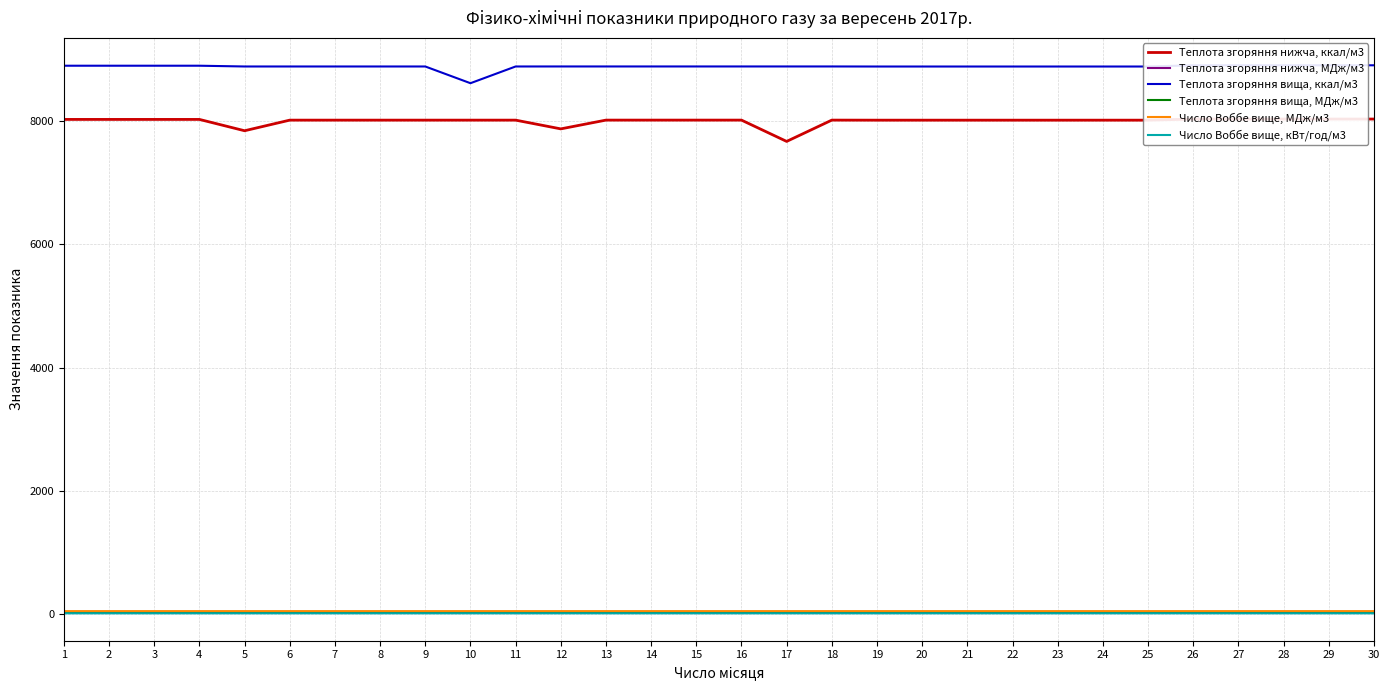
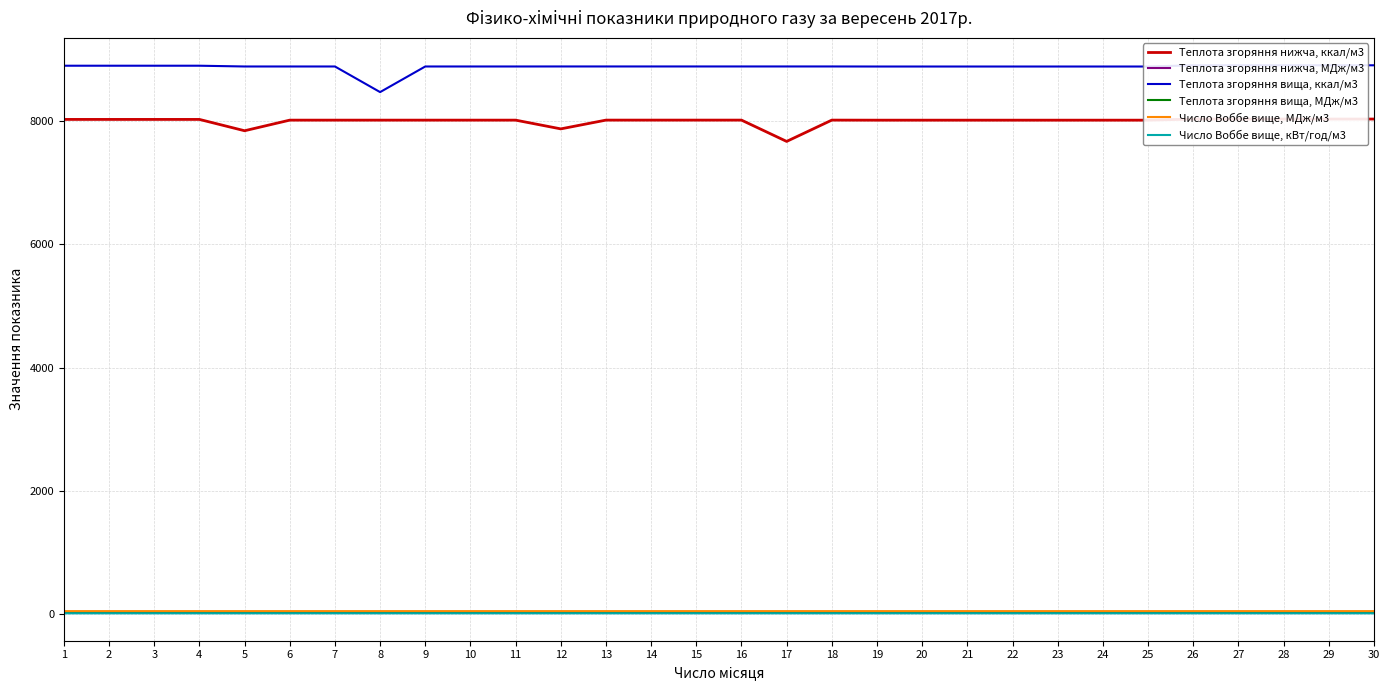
Теплота згоряння вища, ккал/м3, 8: 8900 -> 8500
Теплота згоряння вища, ккал/м3, 10: 8600 -> 8900
